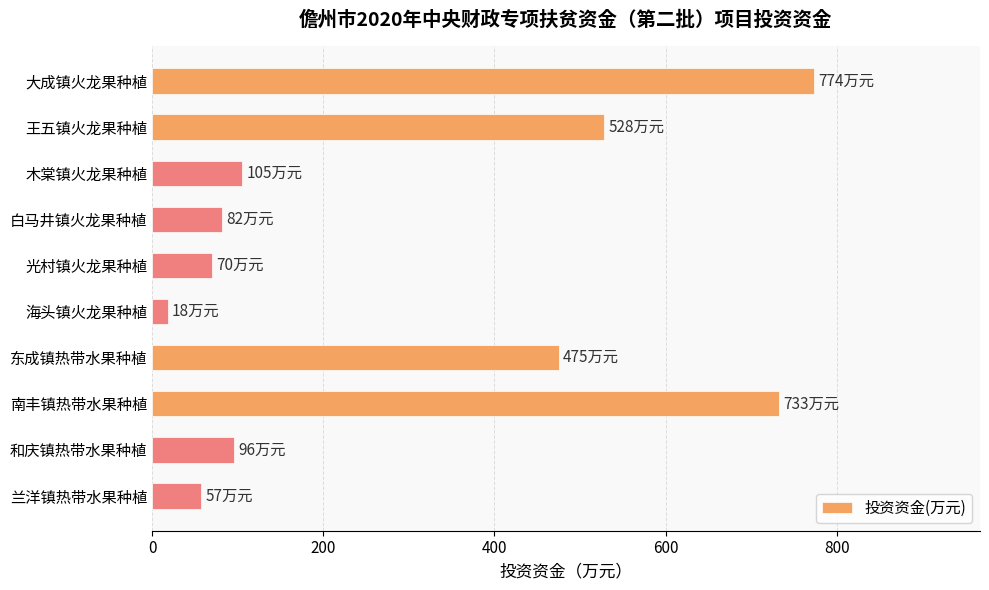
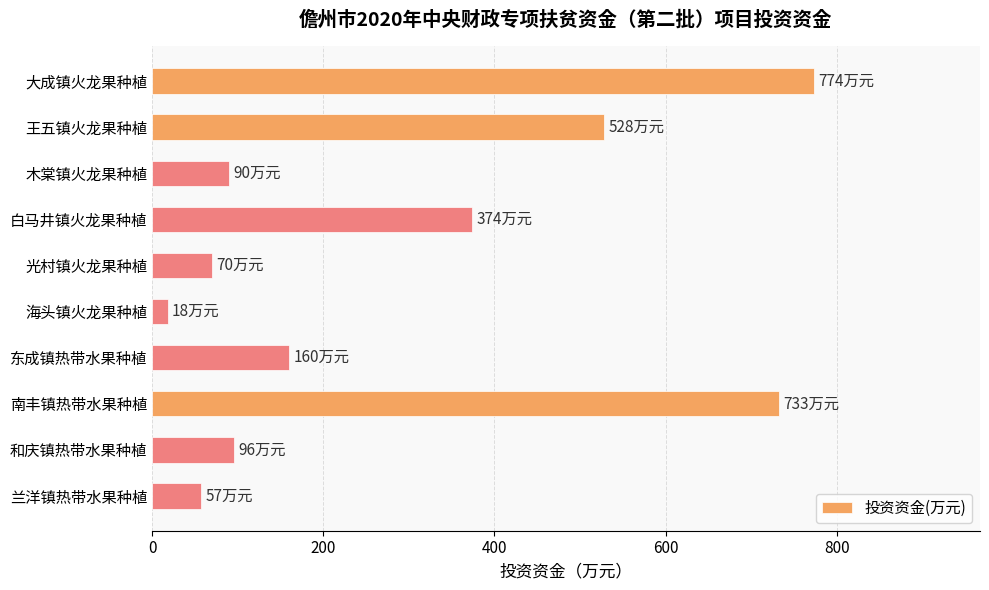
木棠镇火龙果种植: 105 -> 90
白马井镇火龙果种植: 82 -> 374
东成镇热带水果种植: 475 -> 160
